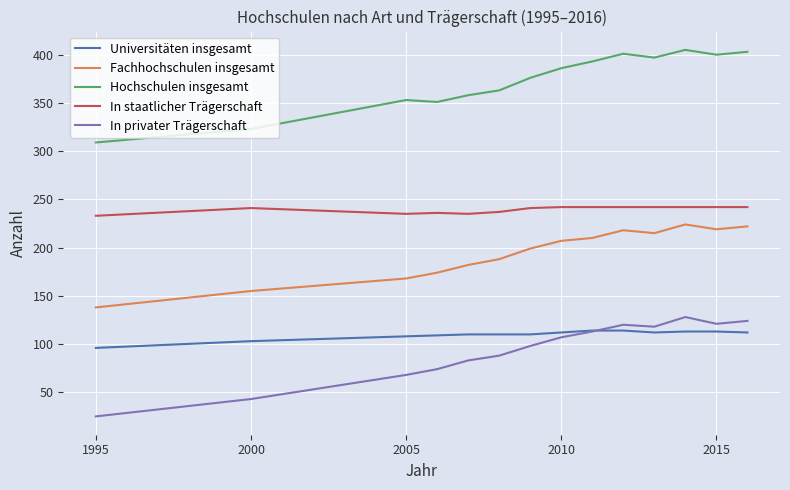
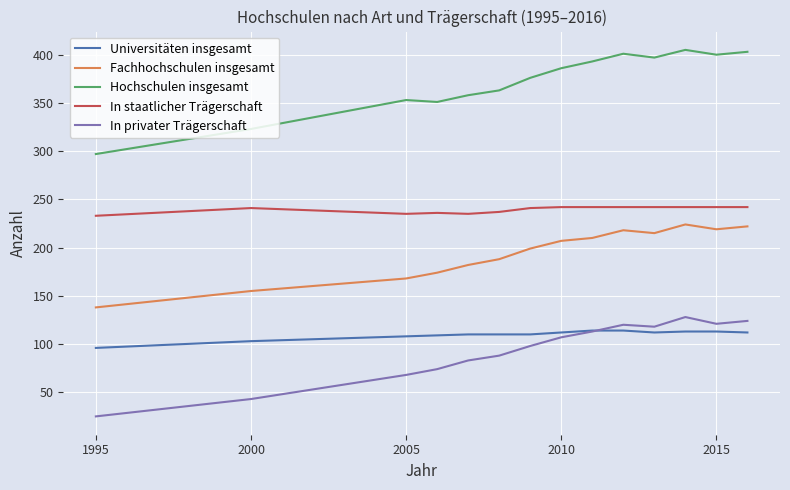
Hochschulen insgesamt, 1995: 310 -> 300
